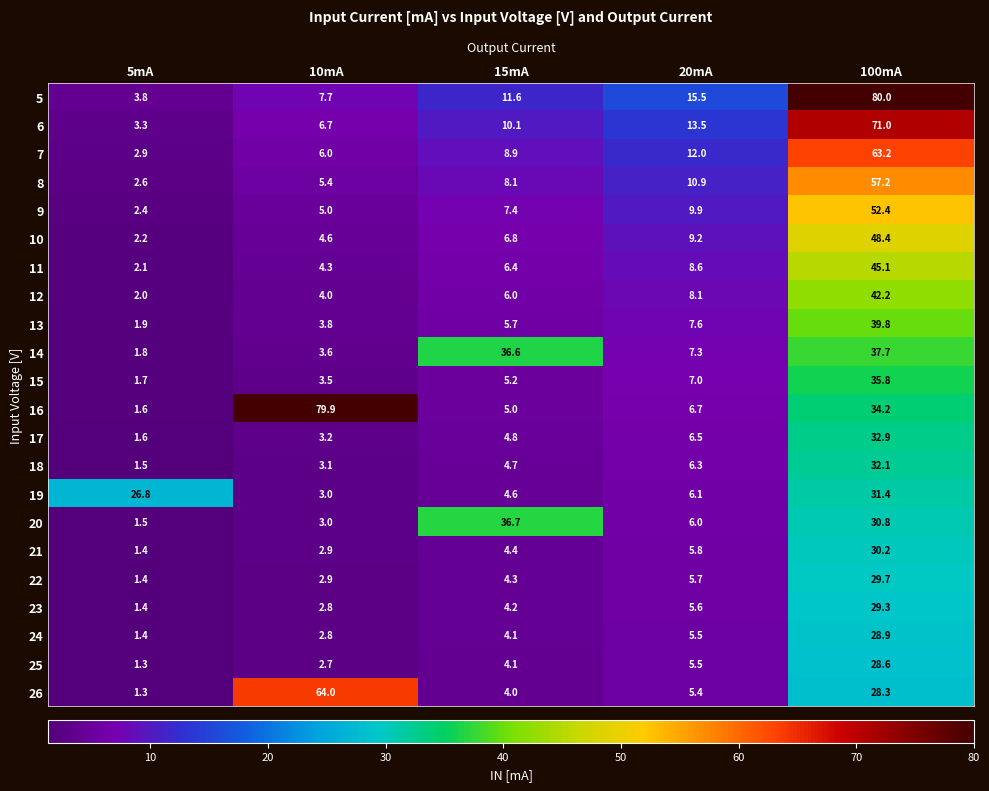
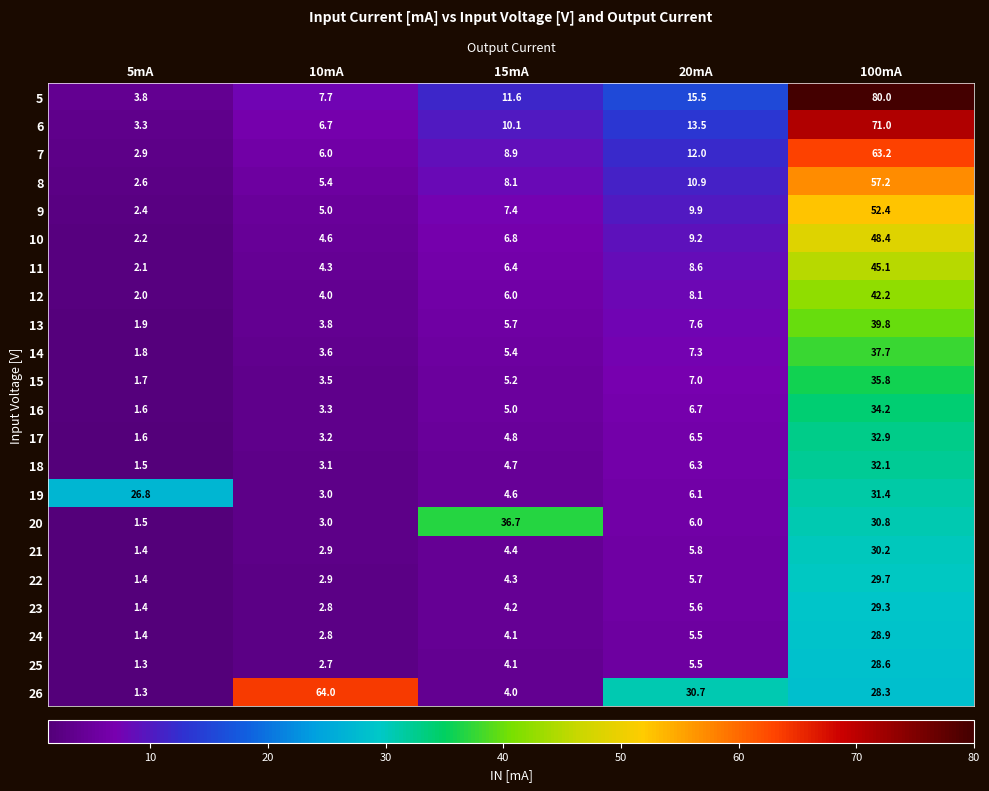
14, 15mA: 36.6 -> 5.4
16, 10mA: 79.9 -> 3.3
26, 20mA: 5.4 -> 30.7
